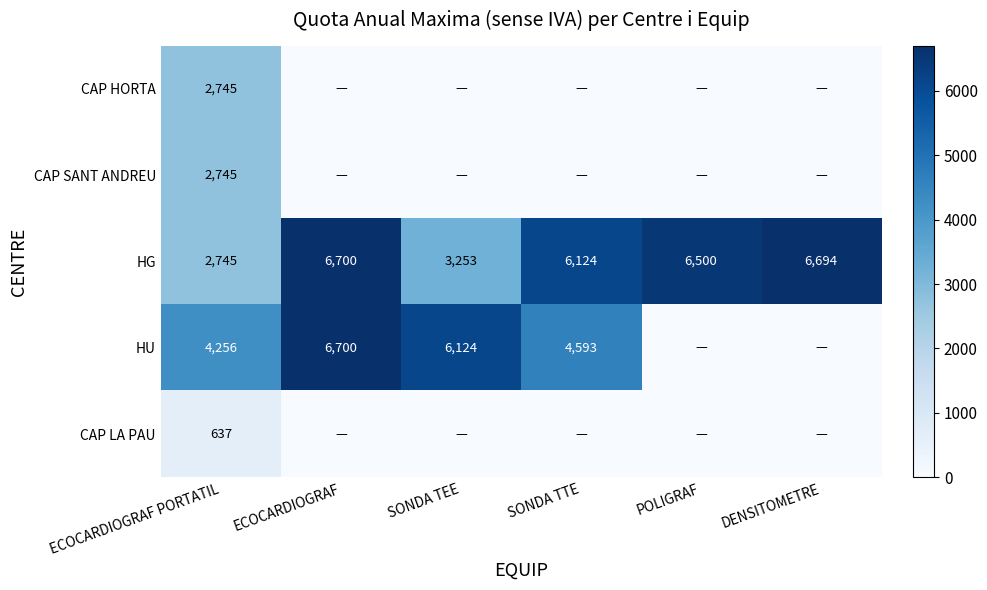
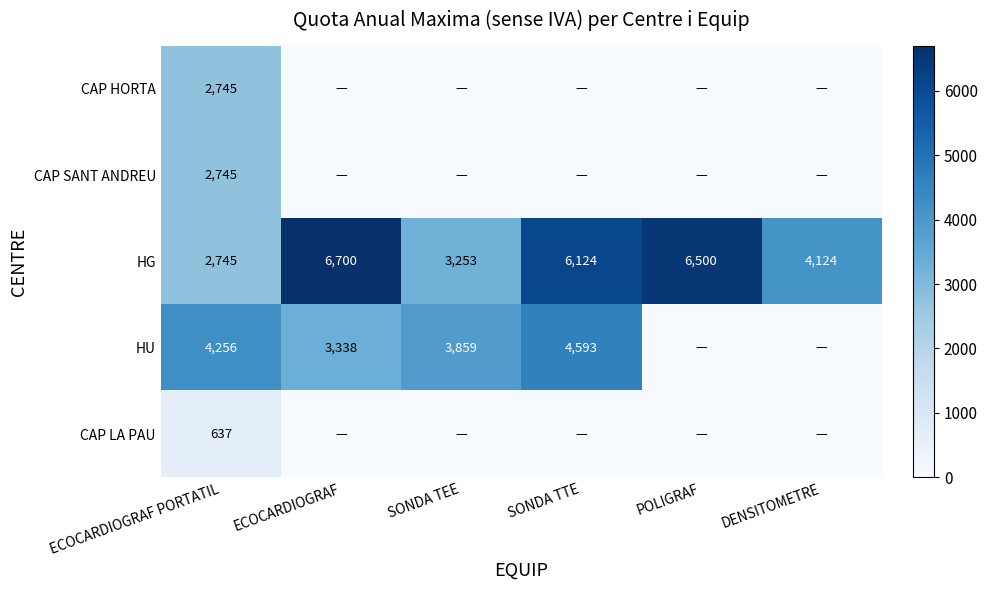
HG, DENSITOMETRE: 6,694 -> 4,124
HU, ECOCARDIOGRAF: 6,700 -> 3,338
HU, SONDA TEE: 6,124 -> 3,859
